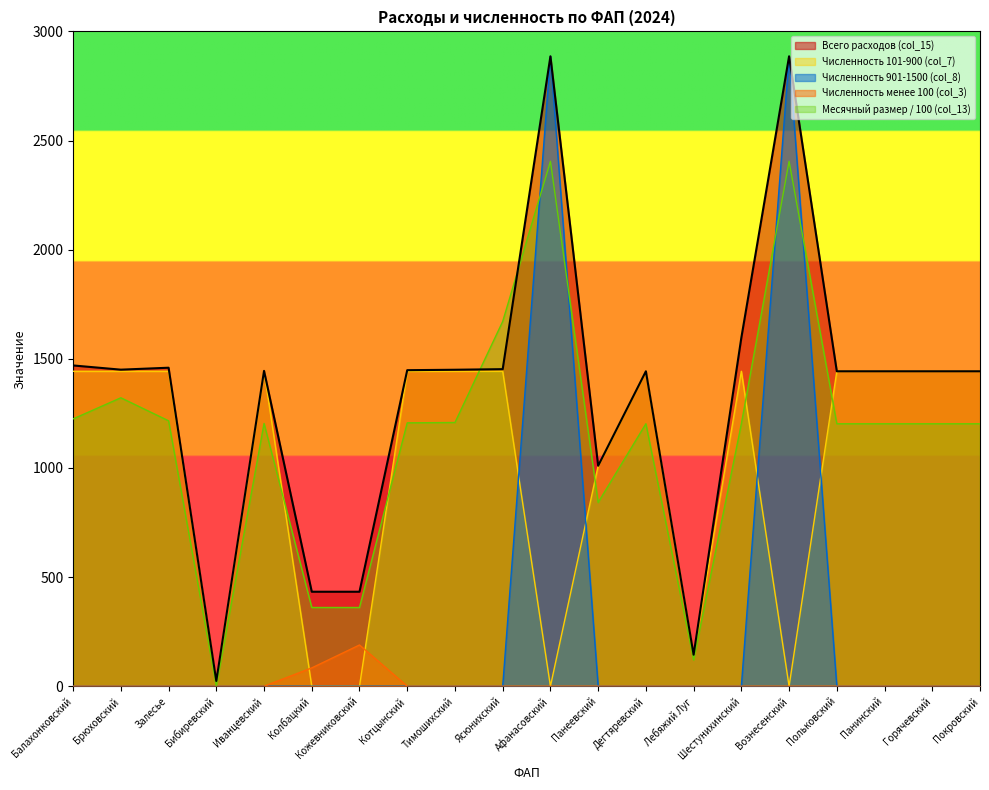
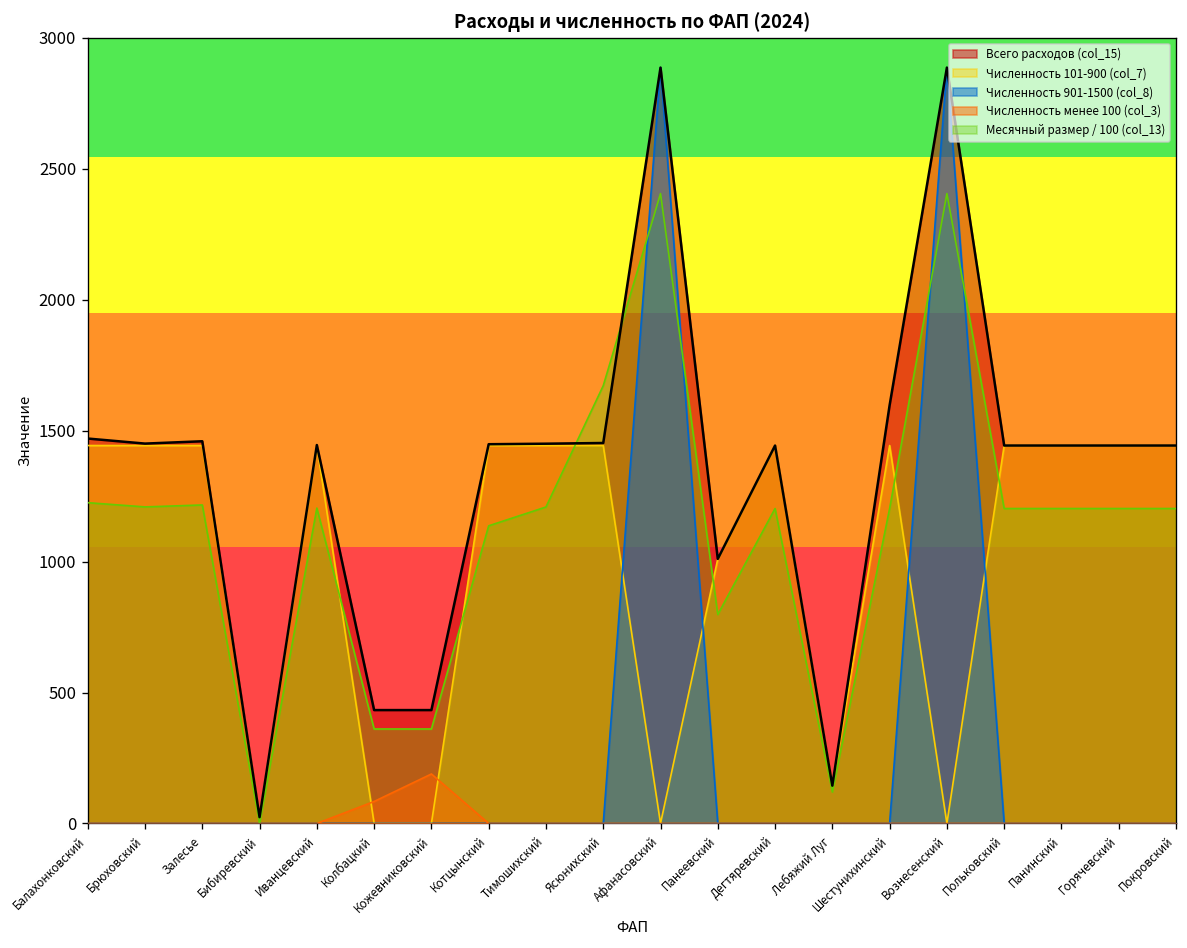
Месячный размер / 100 (col_13), Брюховский: 1320 -> 1210
Месячный размер / 100 (col_13), Котцынский: 1210 -> 1140
Месячный размер / 100 (col_13), Панеевский: 840 -> 800
